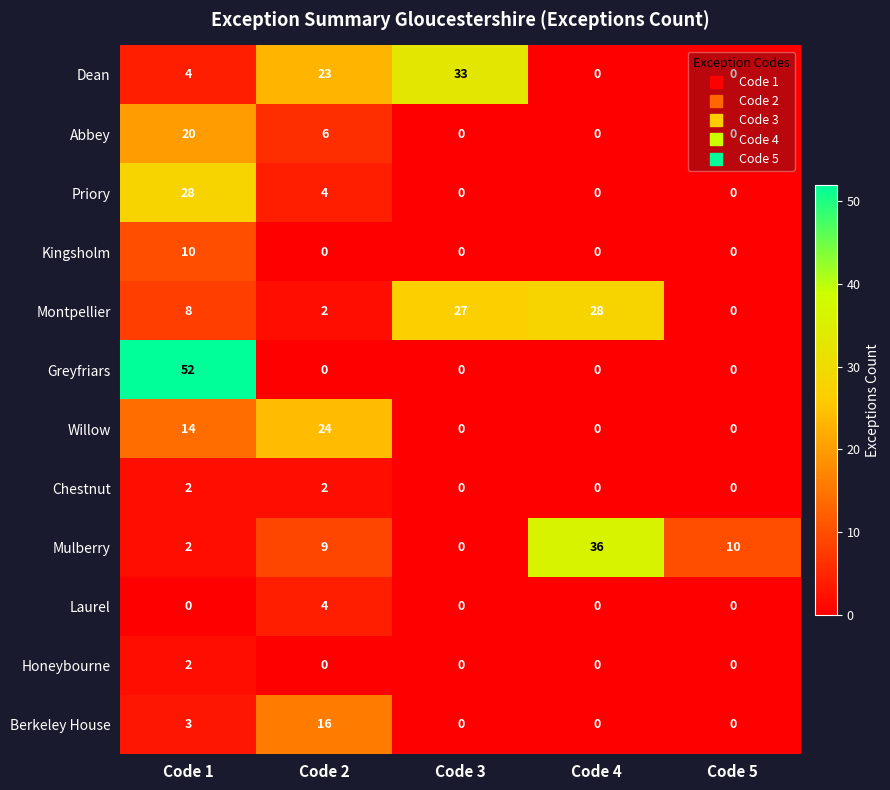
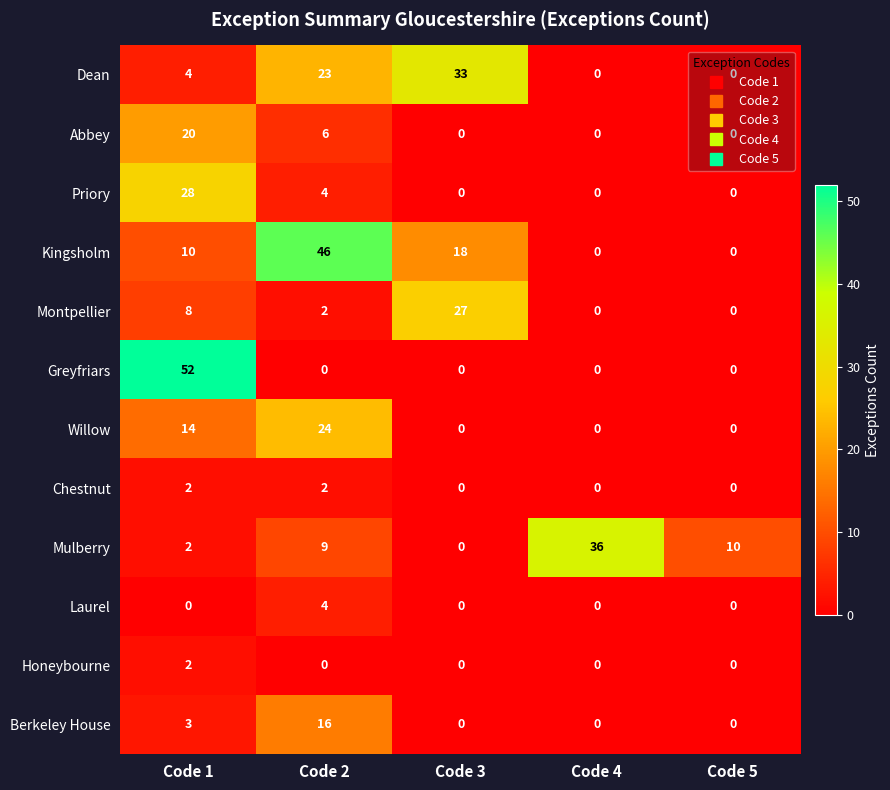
Kingsholm, Code 2: 0 -> 46
Kingsholm, Code 3: 0 -> 18
Montpellier, Code 4: 28 -> 0
